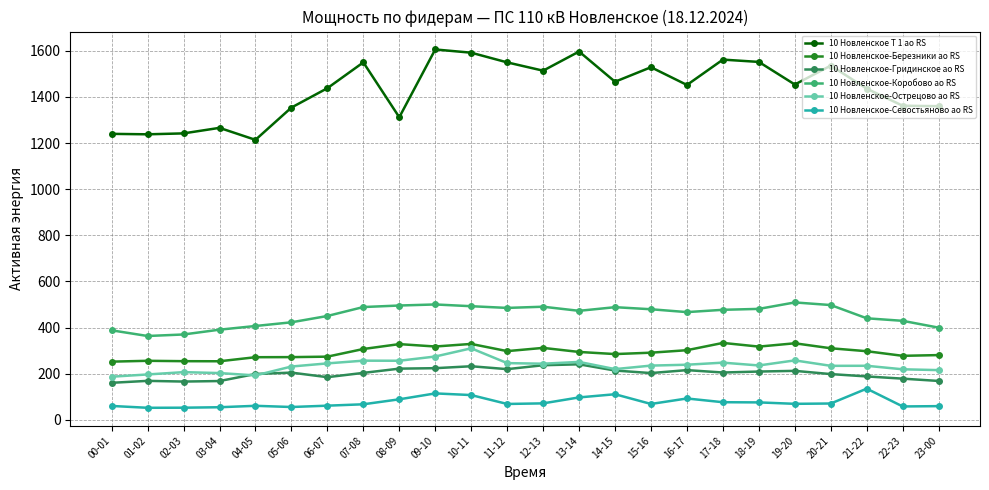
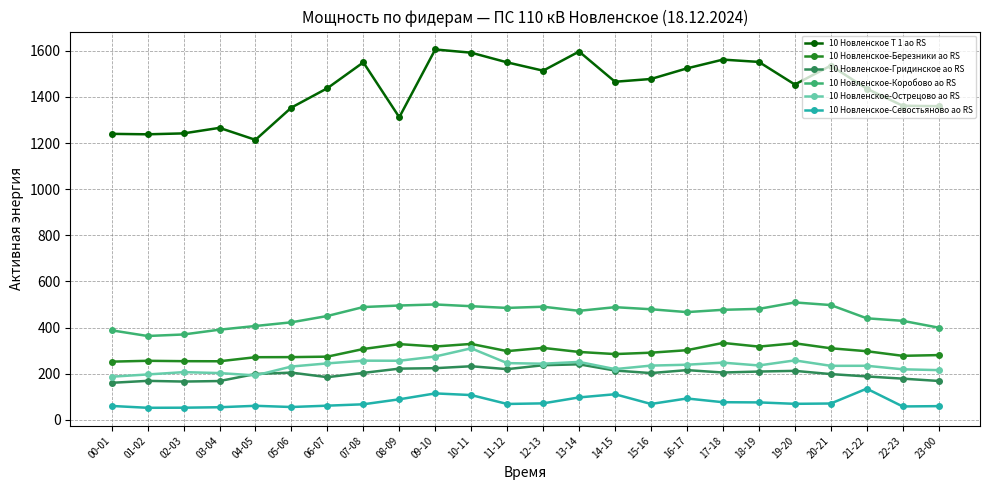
10 Новленское Т 1 ао RS, 15-16: 1530 -> 1480
10 Новленское Т 1 ао RS, 16-17: 1450 -> 1520
